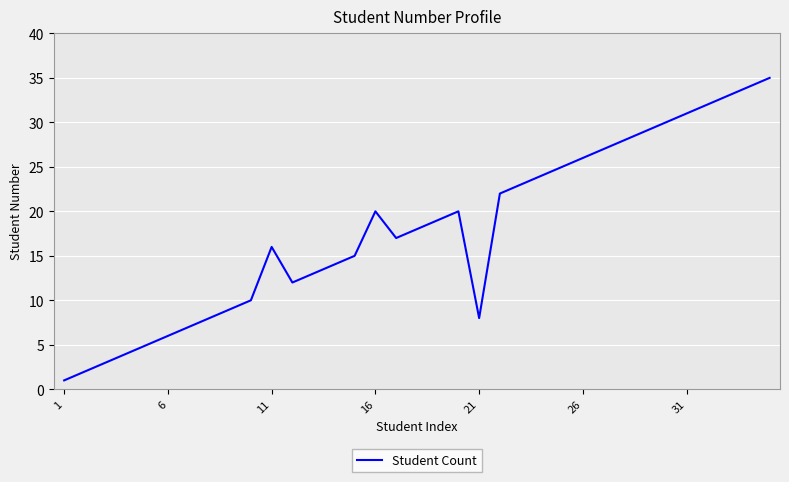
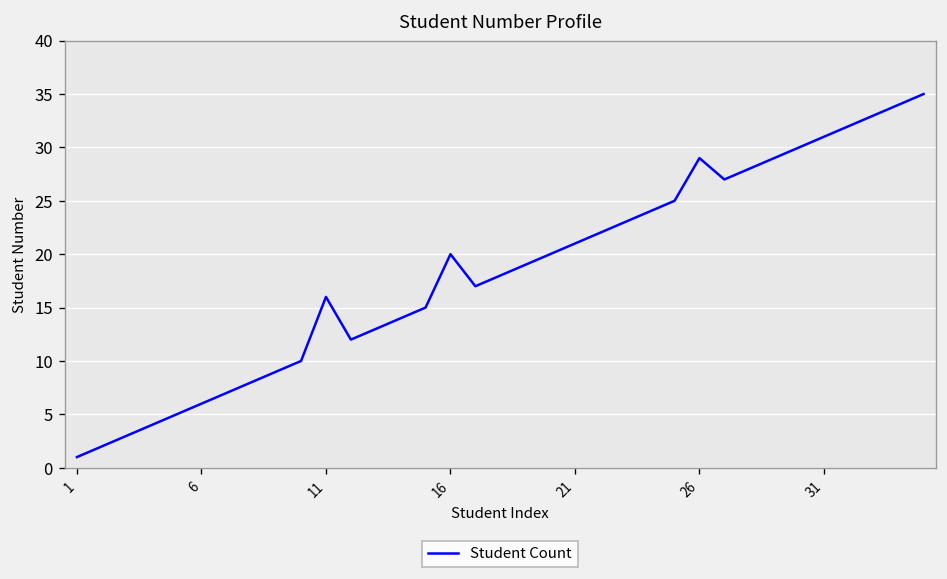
21: 8 -> 21
26: 26 -> 29
